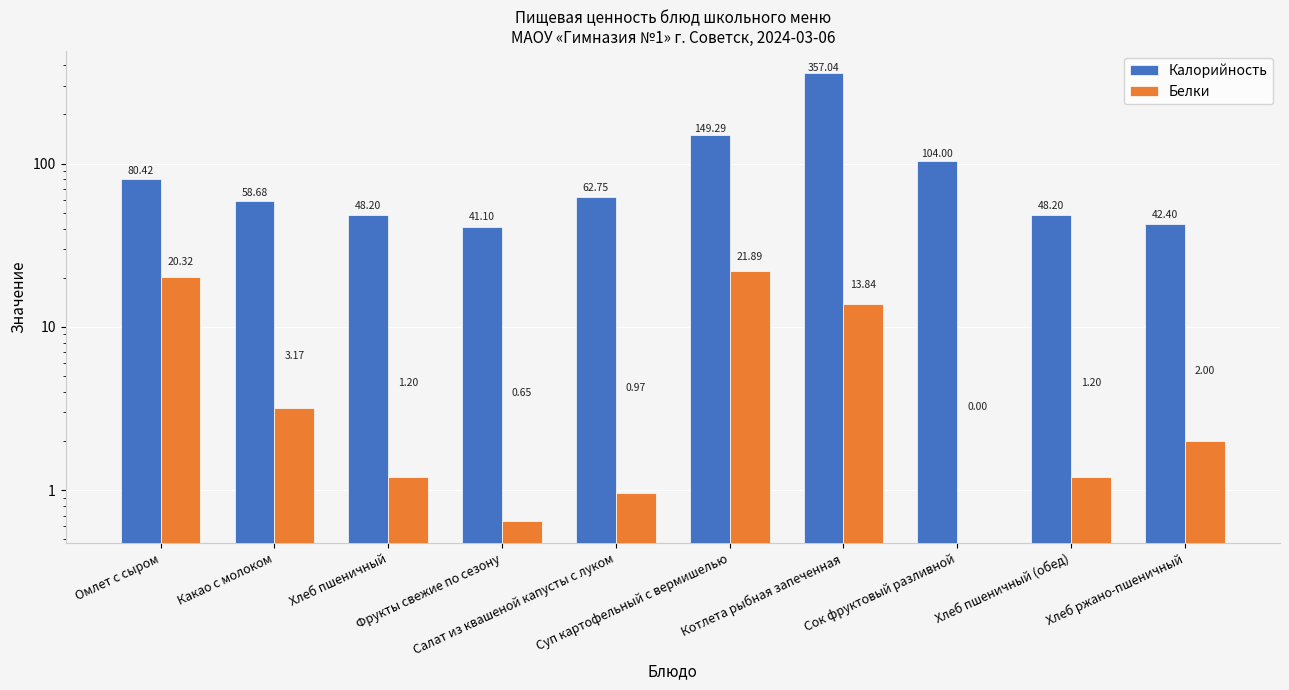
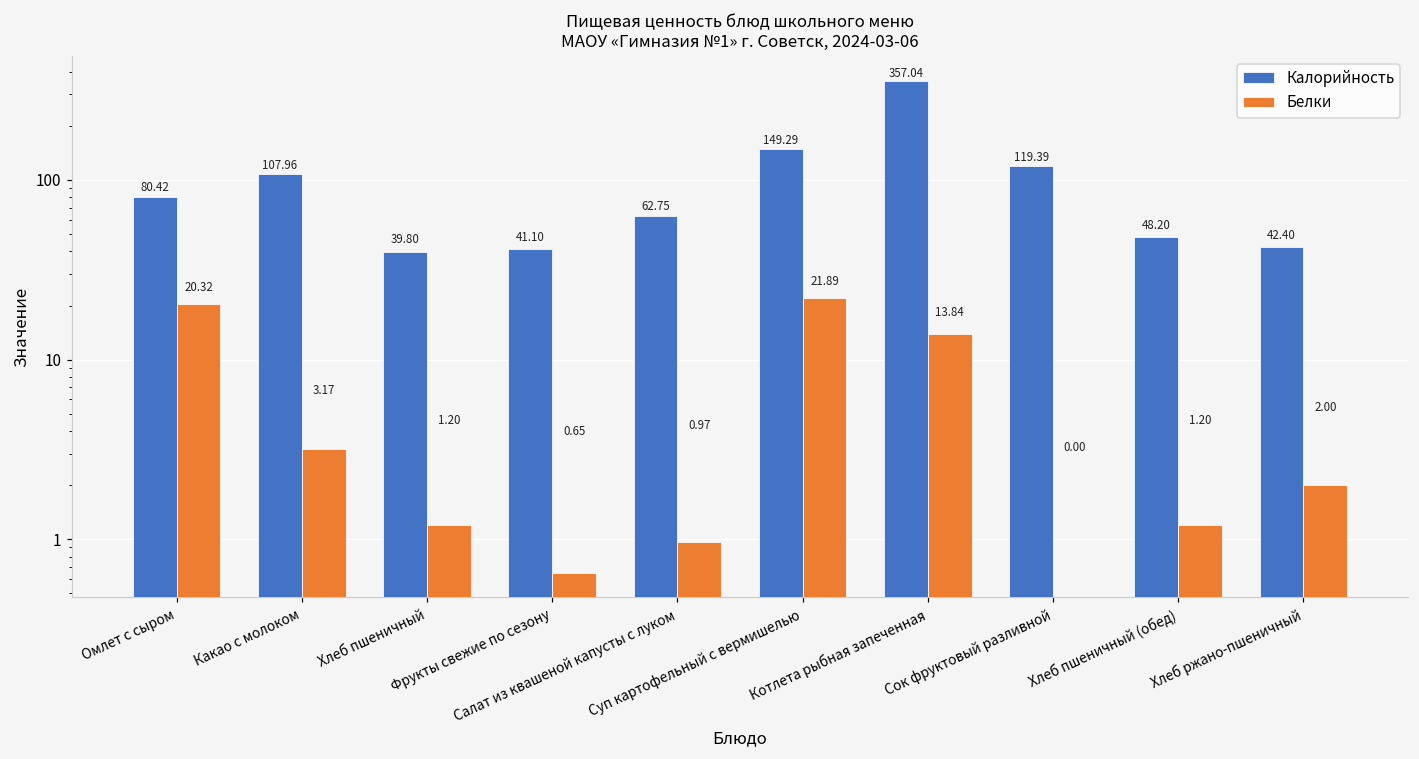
Калорийность, Какао с молоком: 58.68 -> 107.96
Калорийность, Хлеб пшеничный: 48.20 -> 39.80
Калорийность, Сок фруктовый разливной: 104.00 -> 119.39
